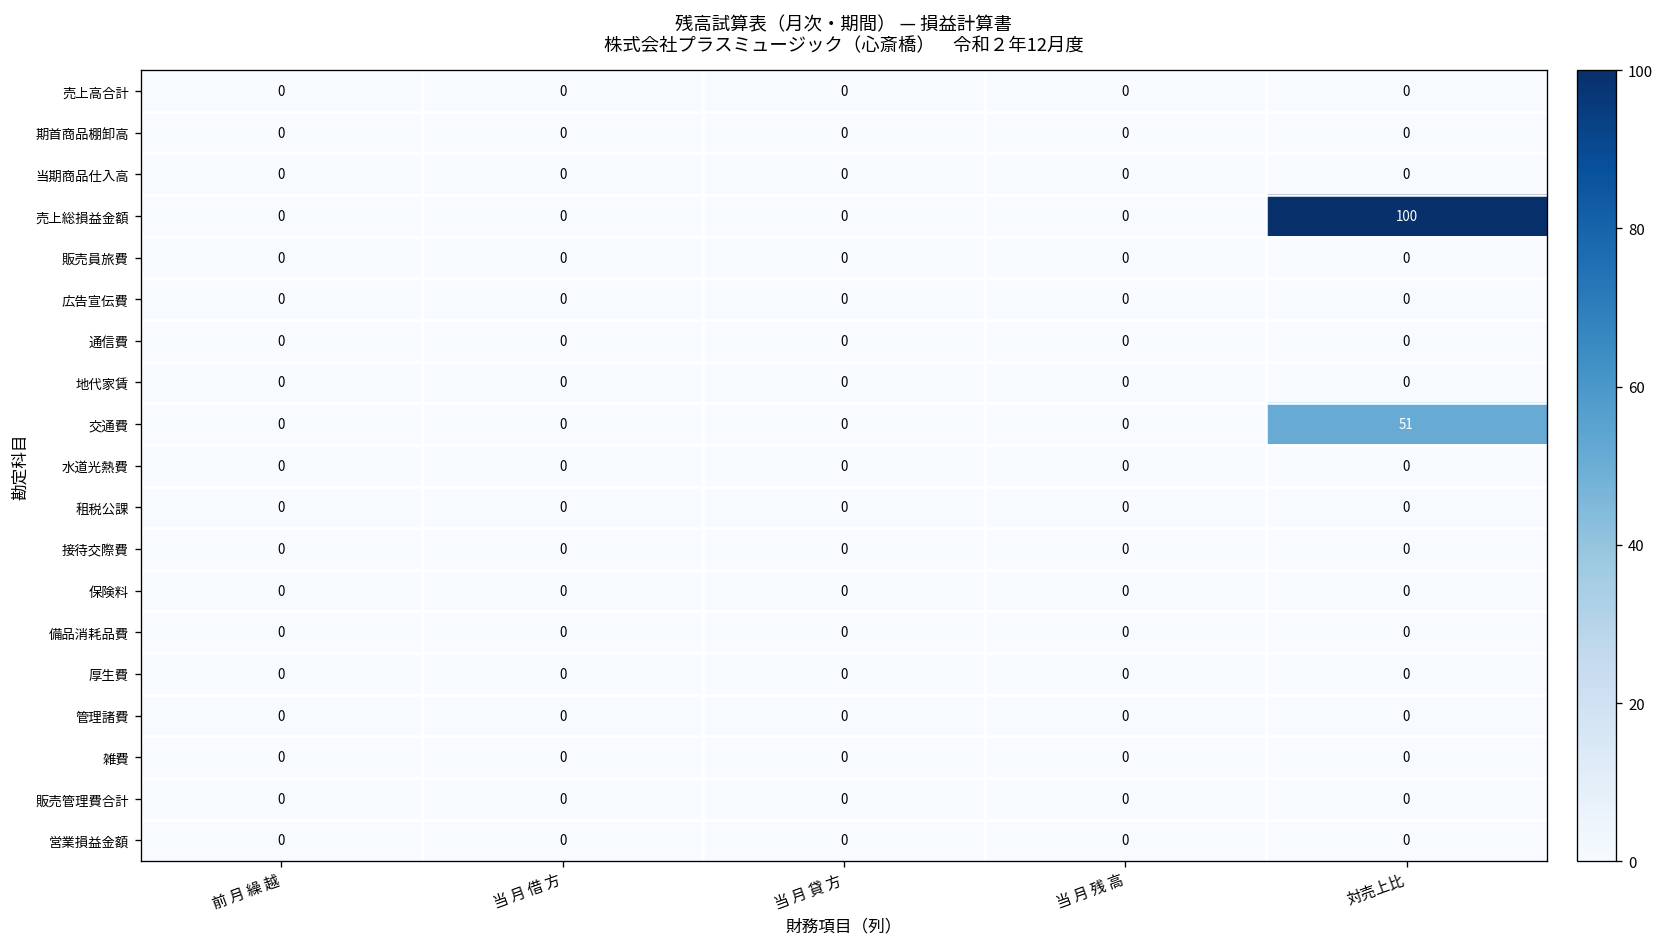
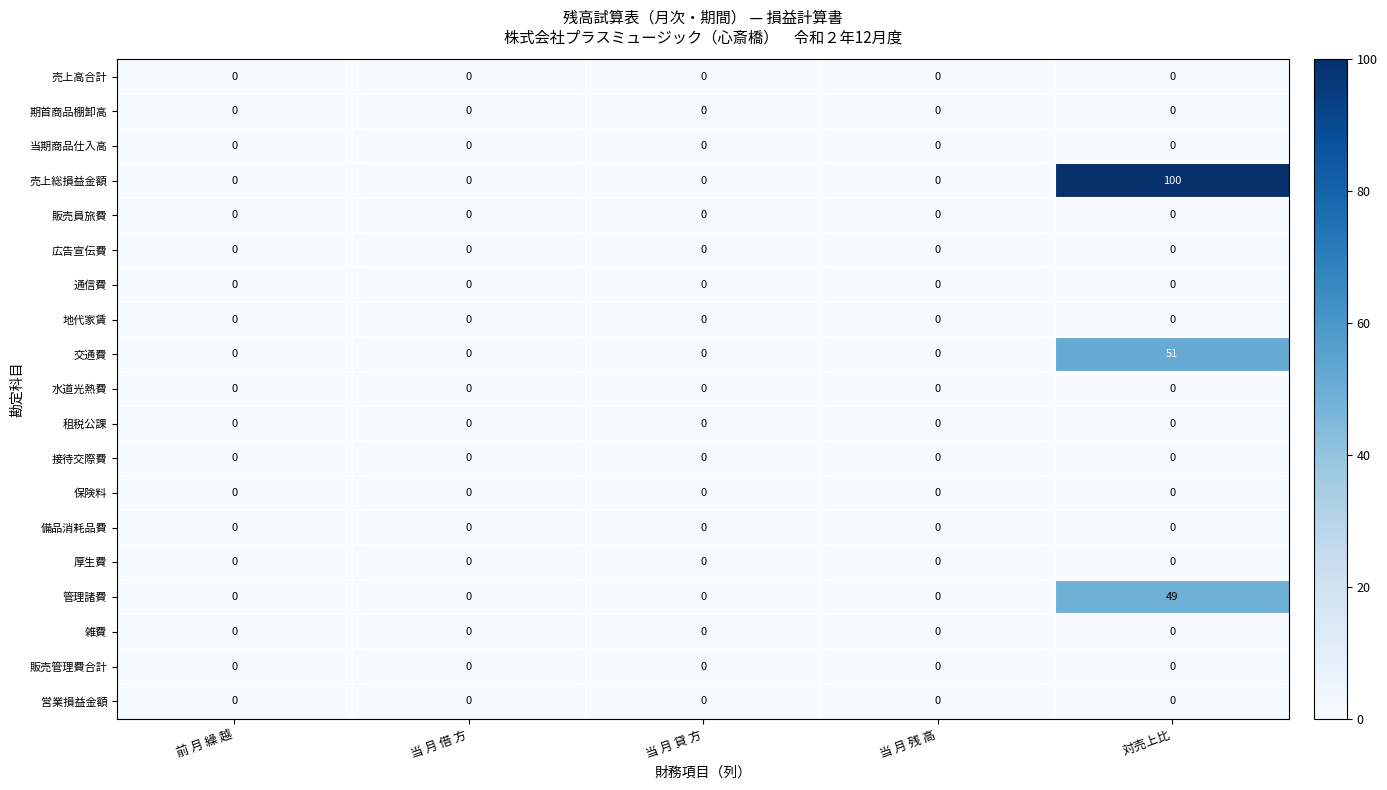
管理諸費, 対売上比: 0 -> 49
